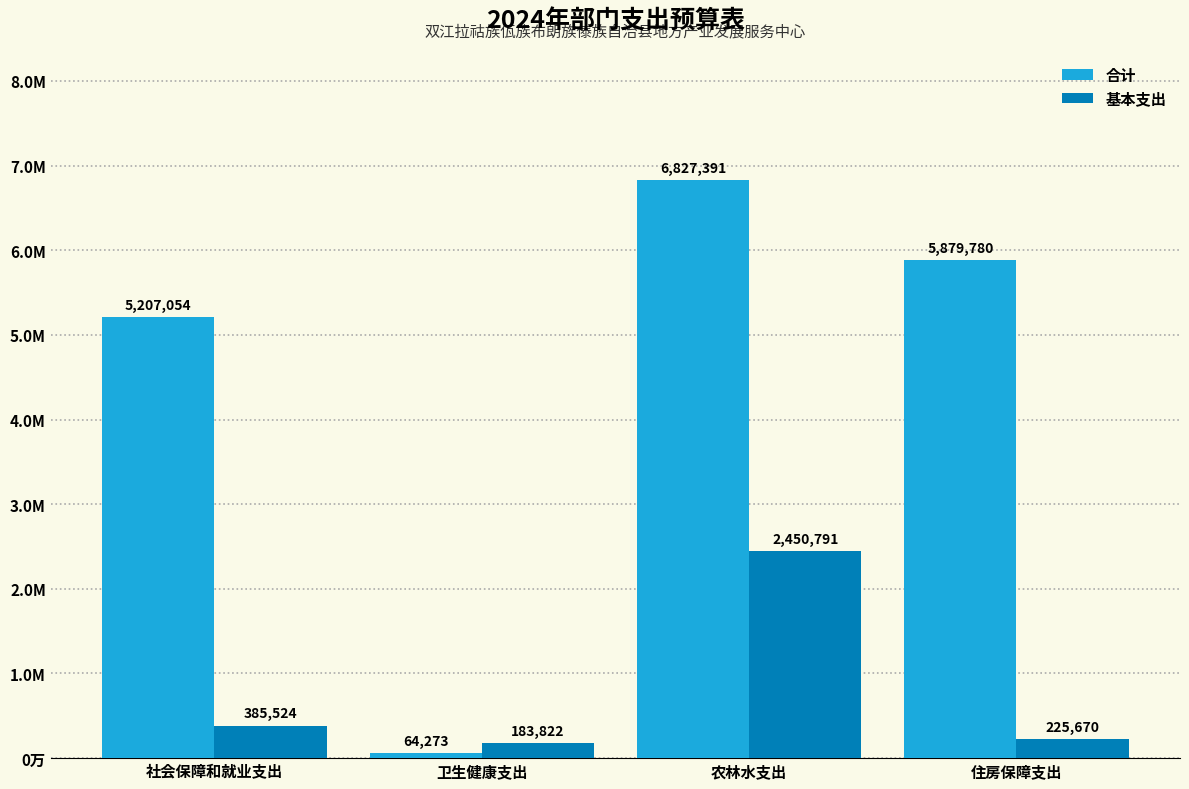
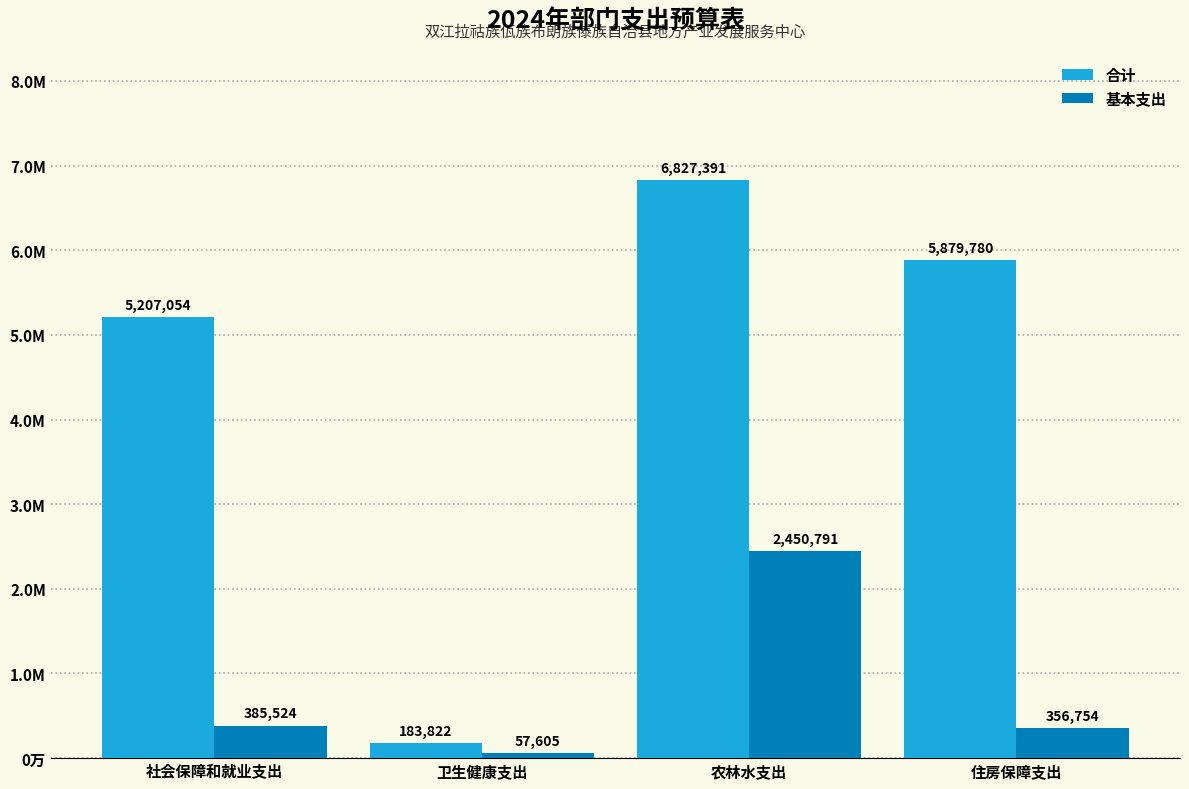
合计, 卫生健康支出: 64,273 -> 183,822
基本支出, 卫生健康支出: 183,822 -> 57,605
基本支出, 住房保障支出: 225,670 -> 356,754
